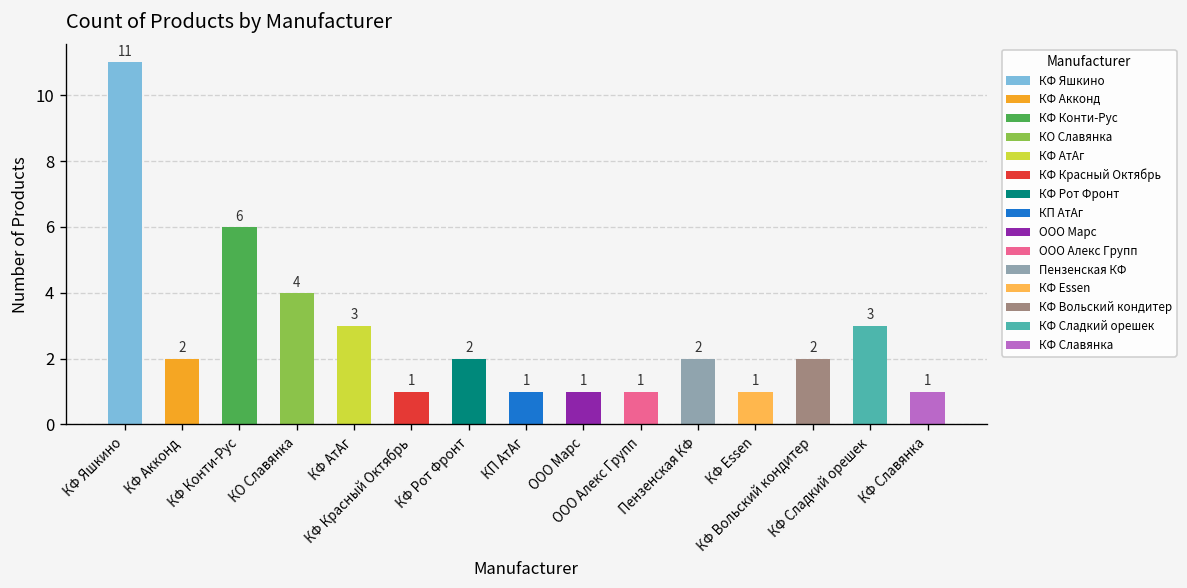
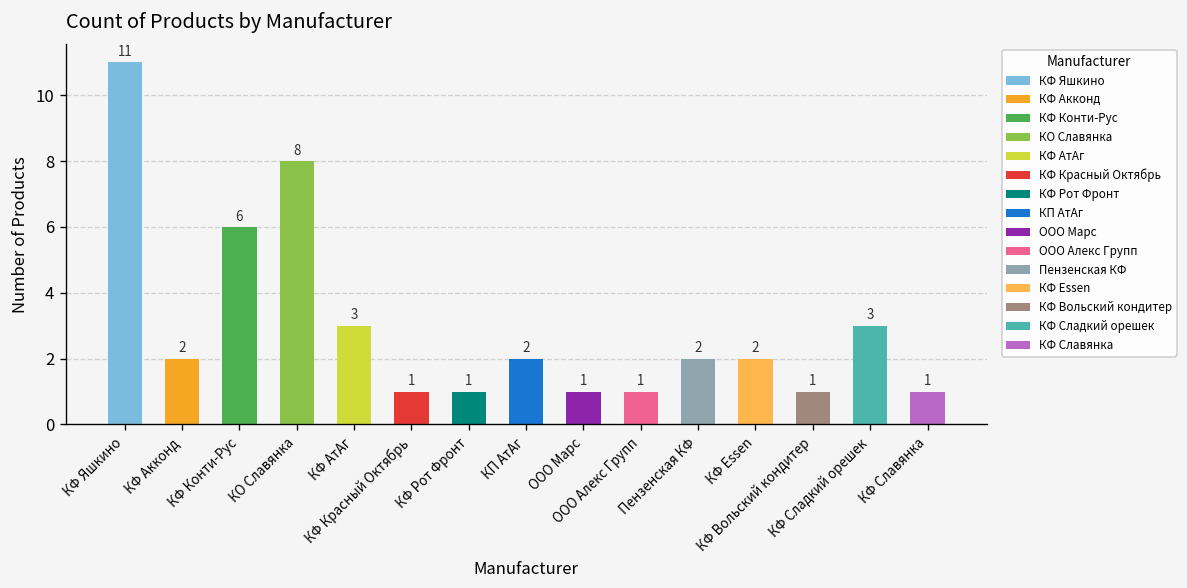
КО Славянка: 4 -> 8
КФ Рот Фронт: 2 -> 1
КП АтАг: 1 -> 2
КФ Essen: 1 -> 2
КФ Вольский кондитер: 2 -> 1
